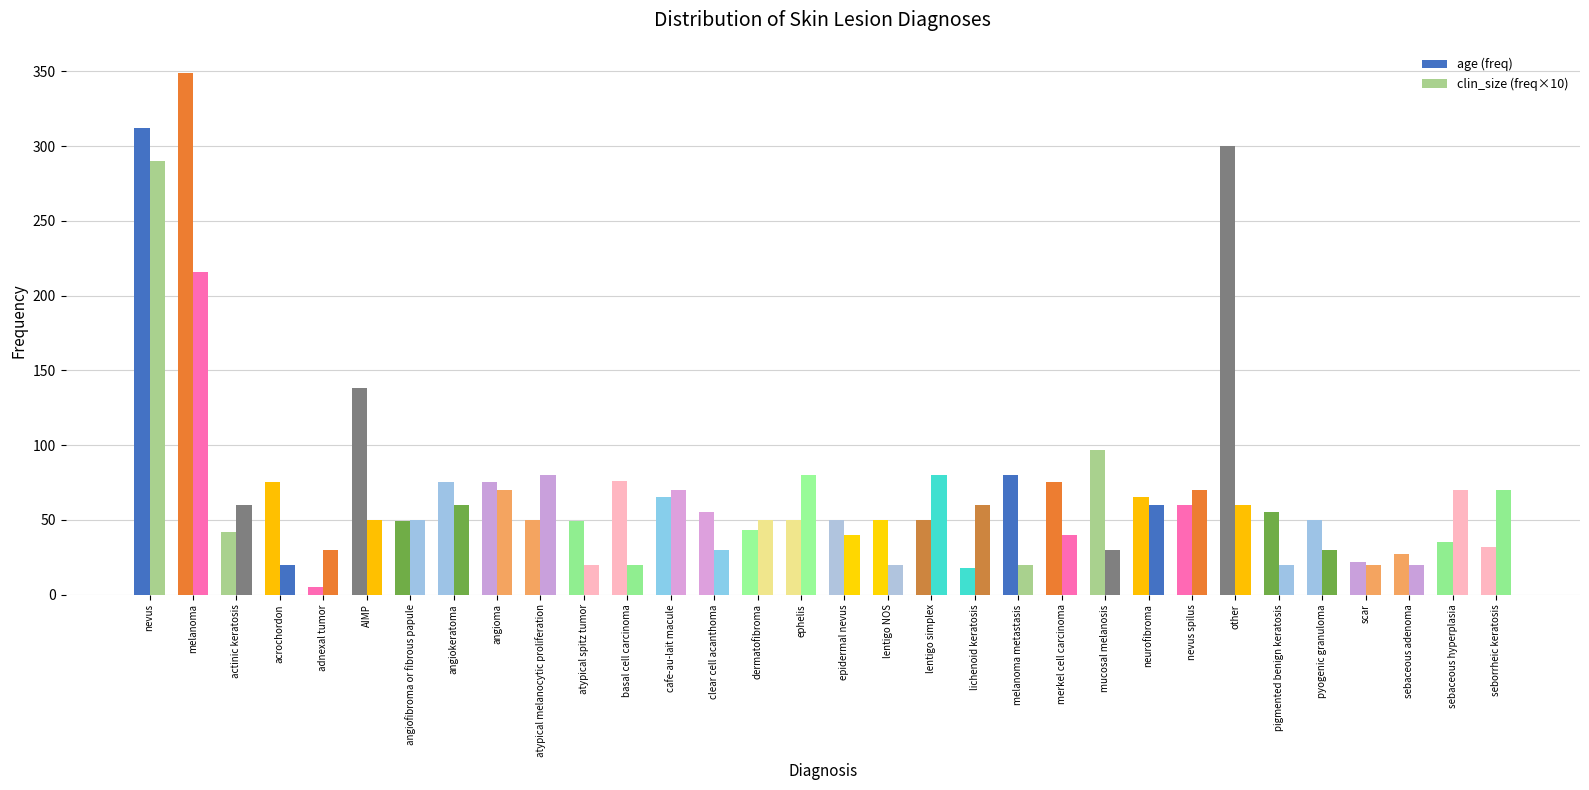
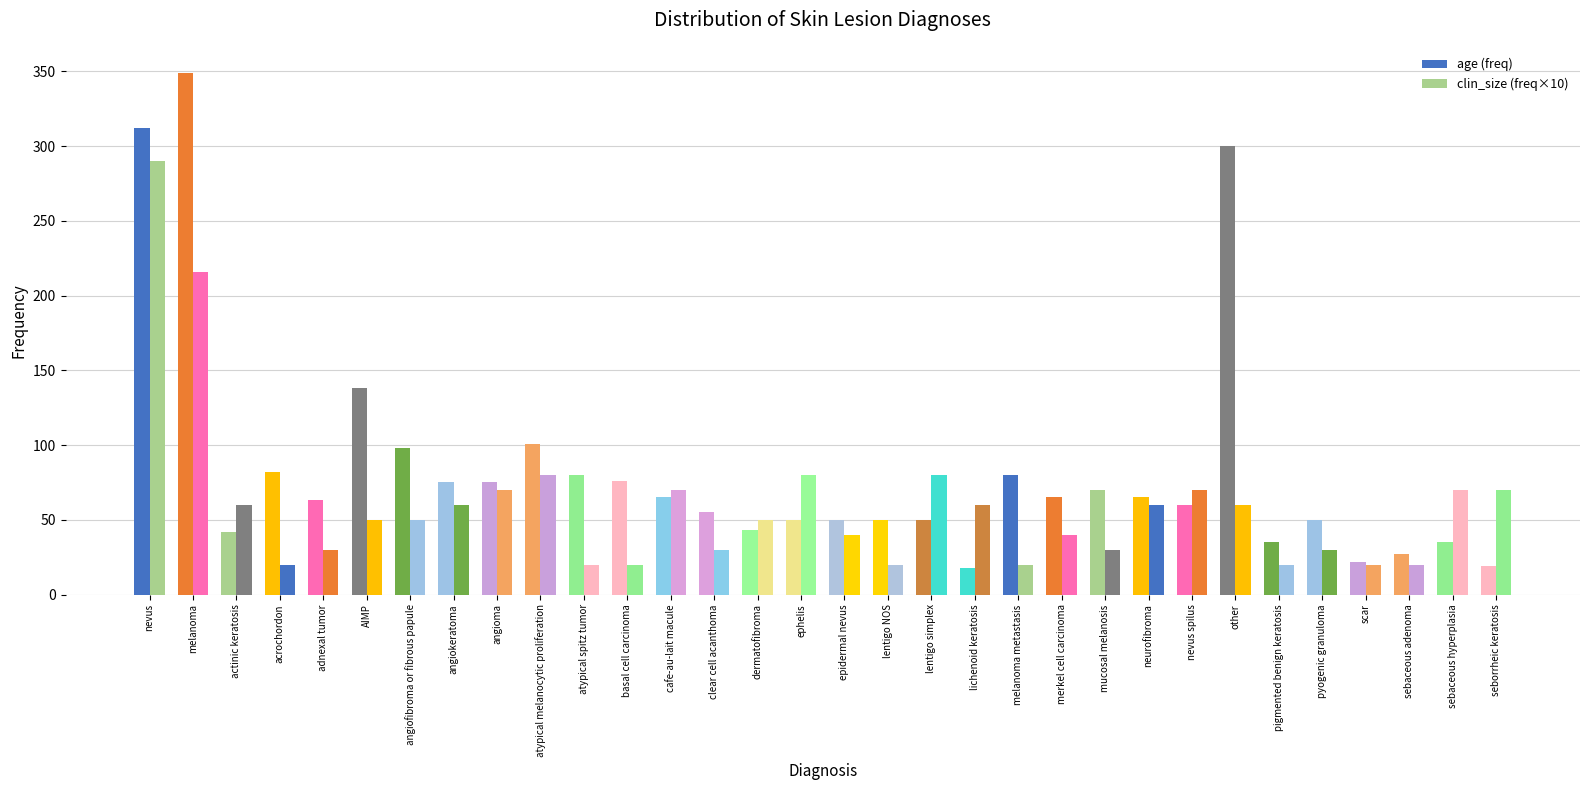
age (freq), acrochordon: 75 -> 82
age (freq), adnexal tumor: 5 -> 63
age (freq), angiofibroma or fibrous papule: 49 -> 98
age (freq), atypical melanocytic proliferation: 50 -> 101
age (freq), atypical spitz tumor: 49 -> 80
age (freq), merkel cell carcinoma: 75 -> 65
age (freq), mucosal melanosis: 97 -> 70
age (freq), pigmented benign keratosis: 55 -> 35
age (freq), seborrheic keratosis: 32 -> 19
